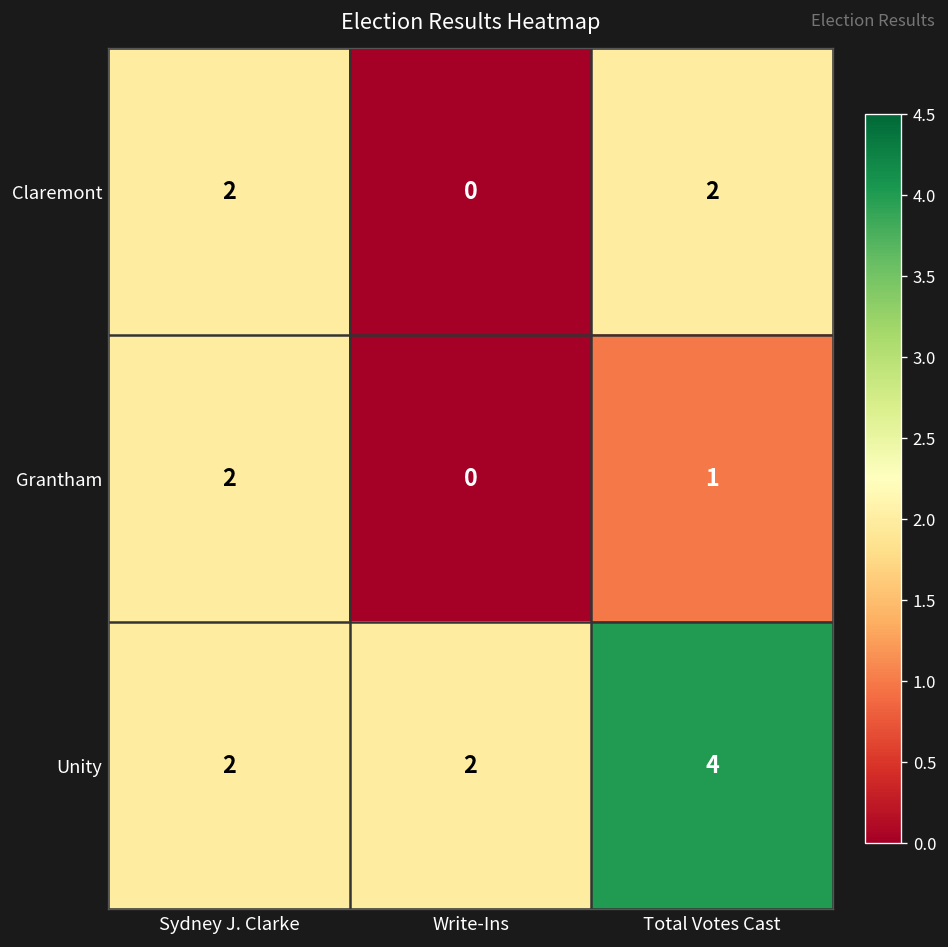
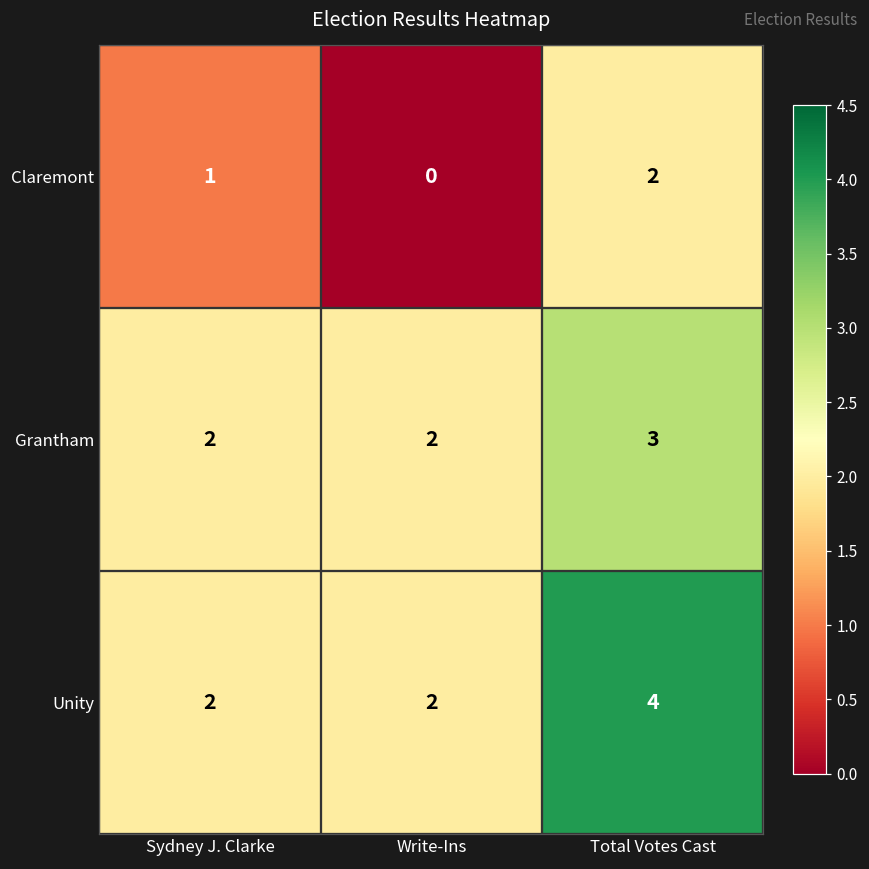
Claremont, Sydney J. Clarke: 2 -> 1
Grantham, Write-Ins: 0 -> 2
Grantham, Total Votes Cast: 1 -> 3
